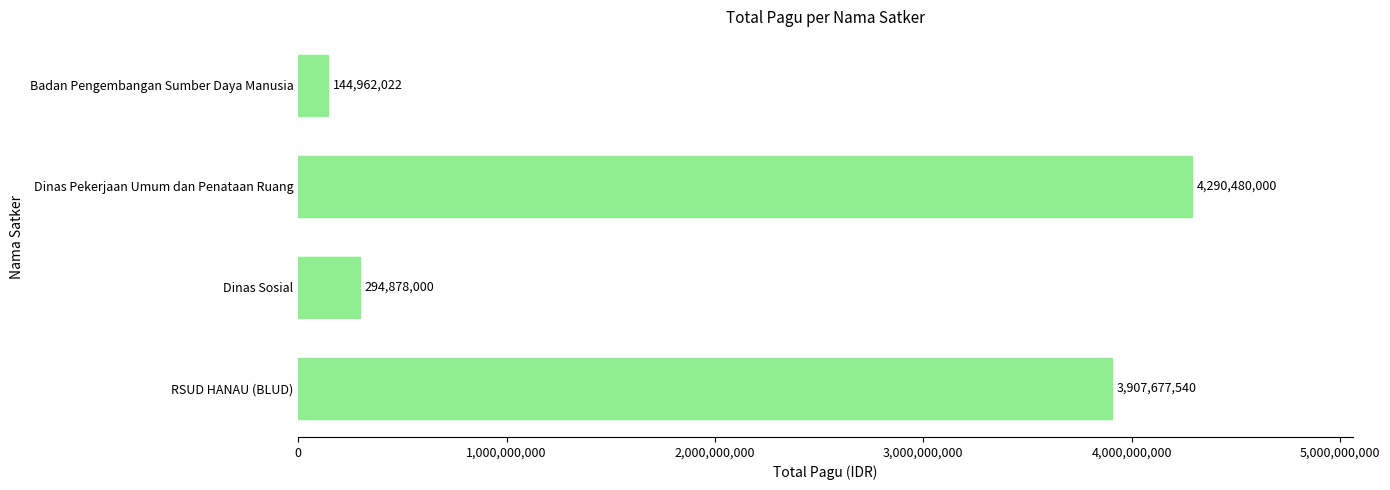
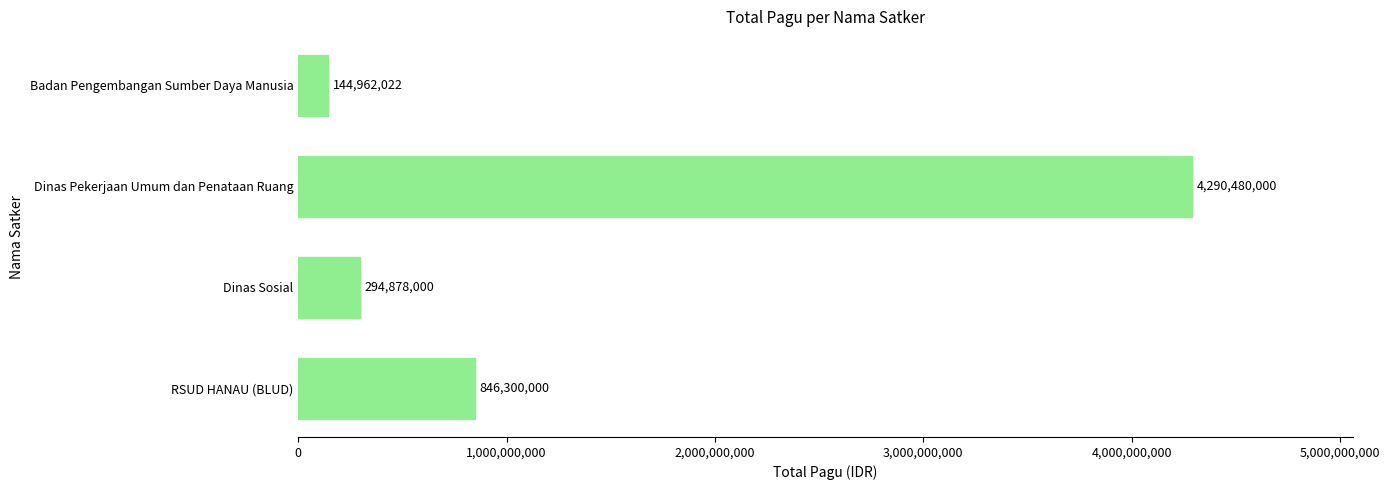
RSUD HANAU (BLUD): 3,907,677,540 -> 846,300,000
